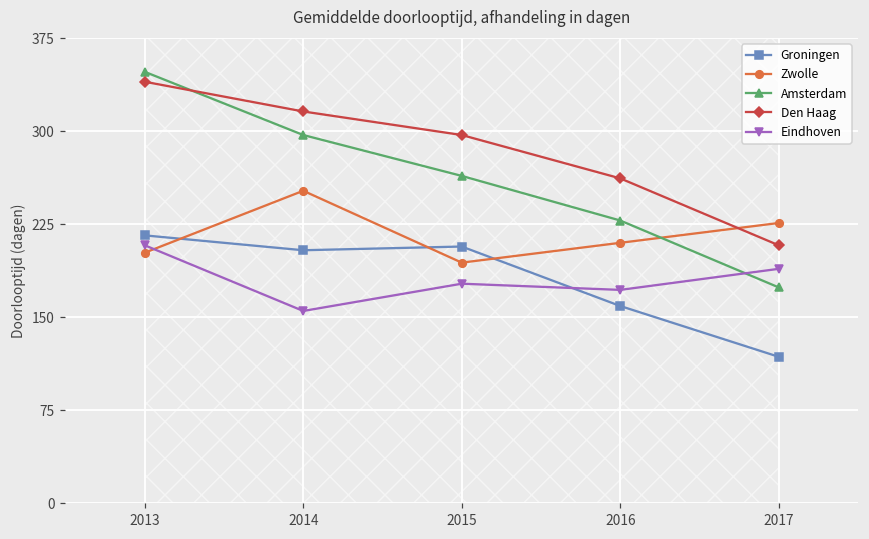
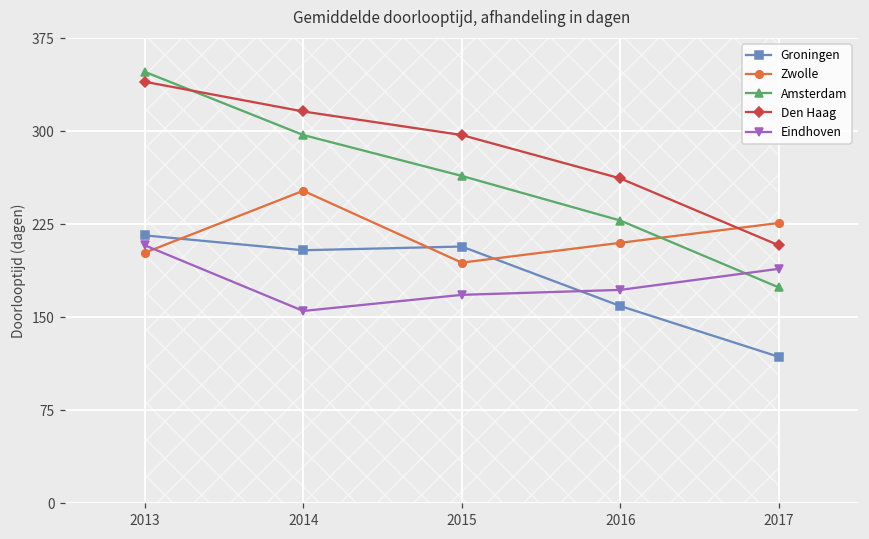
Eindhoven, 2015: 177 -> 168
